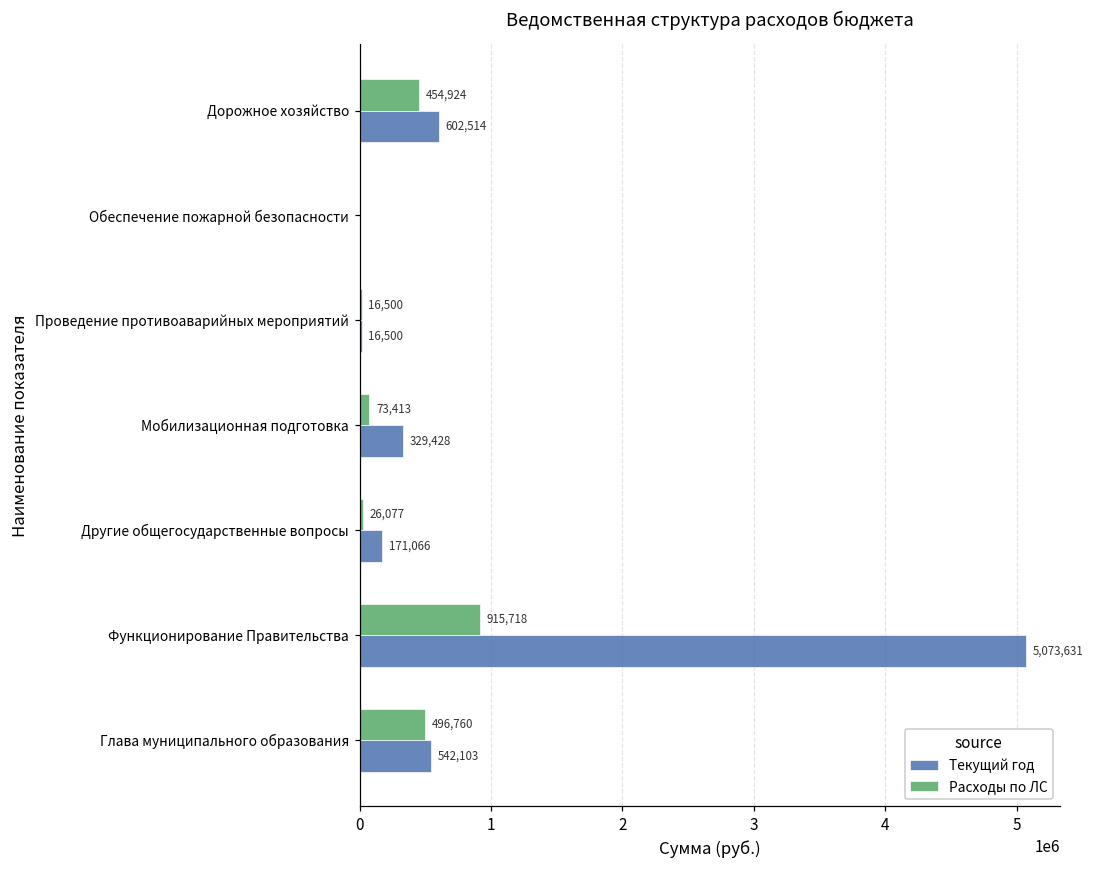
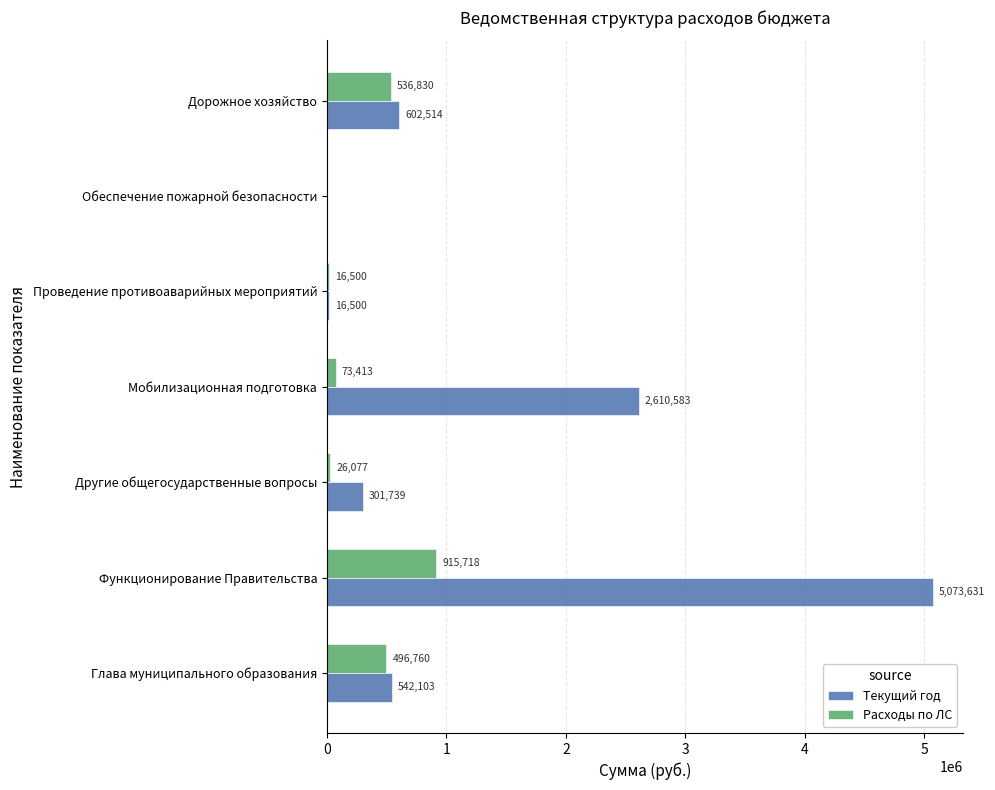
Расходы по ЛС, Дорожное хозяйство: 454,924 -> 536,830
Текущий год, Мобилизационная подготовка: 329,428 -> 2,610,583
Текущий год, Другие общегосударственные вопросы: 171,066 -> 301,739
